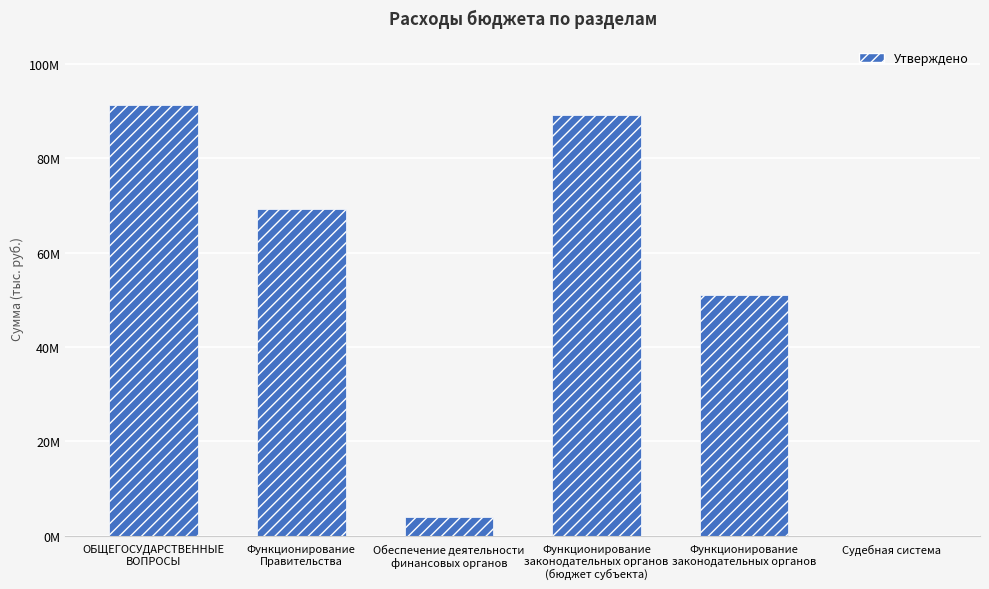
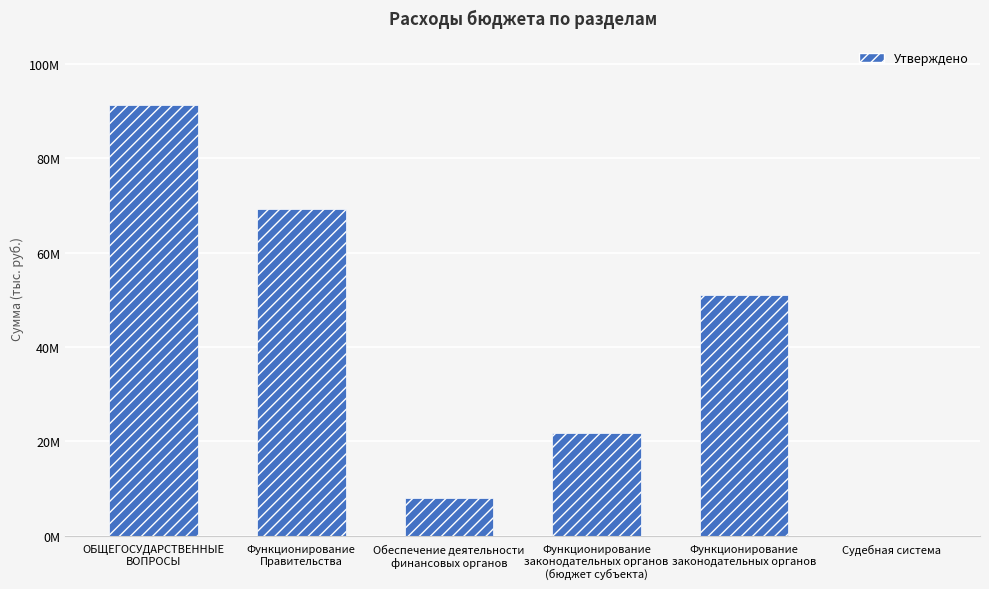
Обеспечение деятельности финансовых органов: 4000000 -> 8000000
Функционирование законодательных органов (бюджет субъекта): 89000000 -> 22000000
